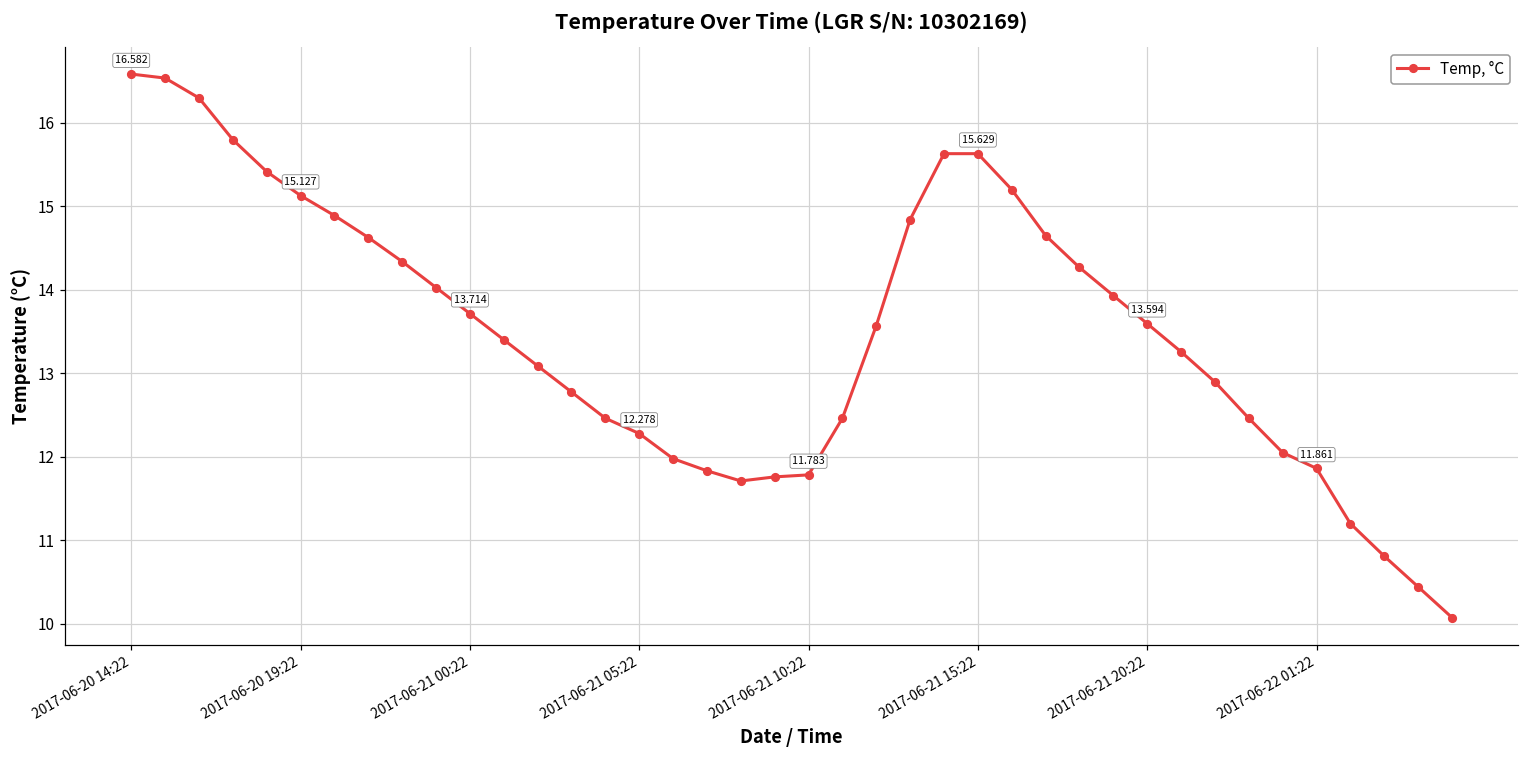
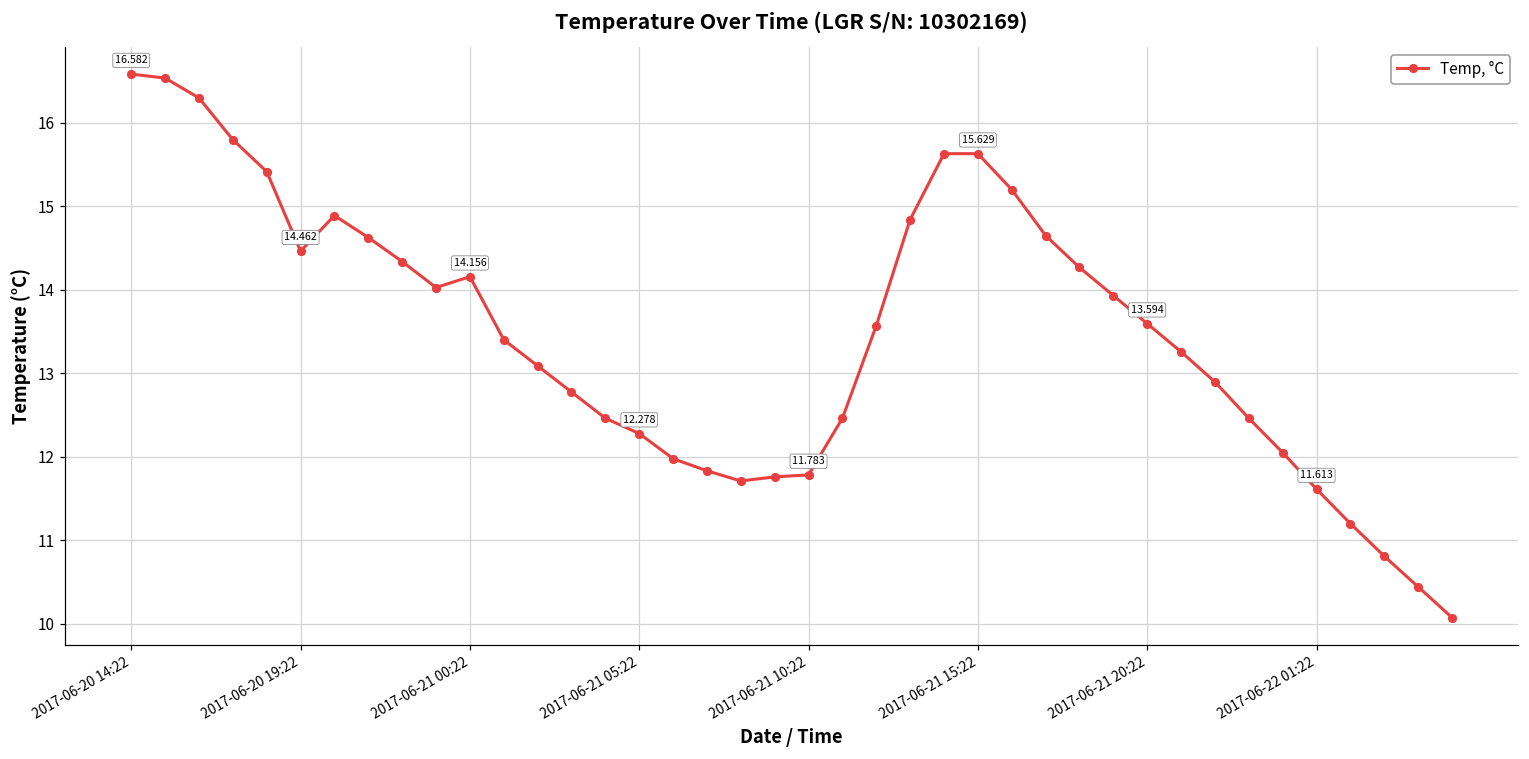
2017-06-20 19:22: 15.127 -> 14.462
2017-06-21 00:22: 13.714 -> 14.156
2017-06-22 01:22: 11.861 -> 11.613
